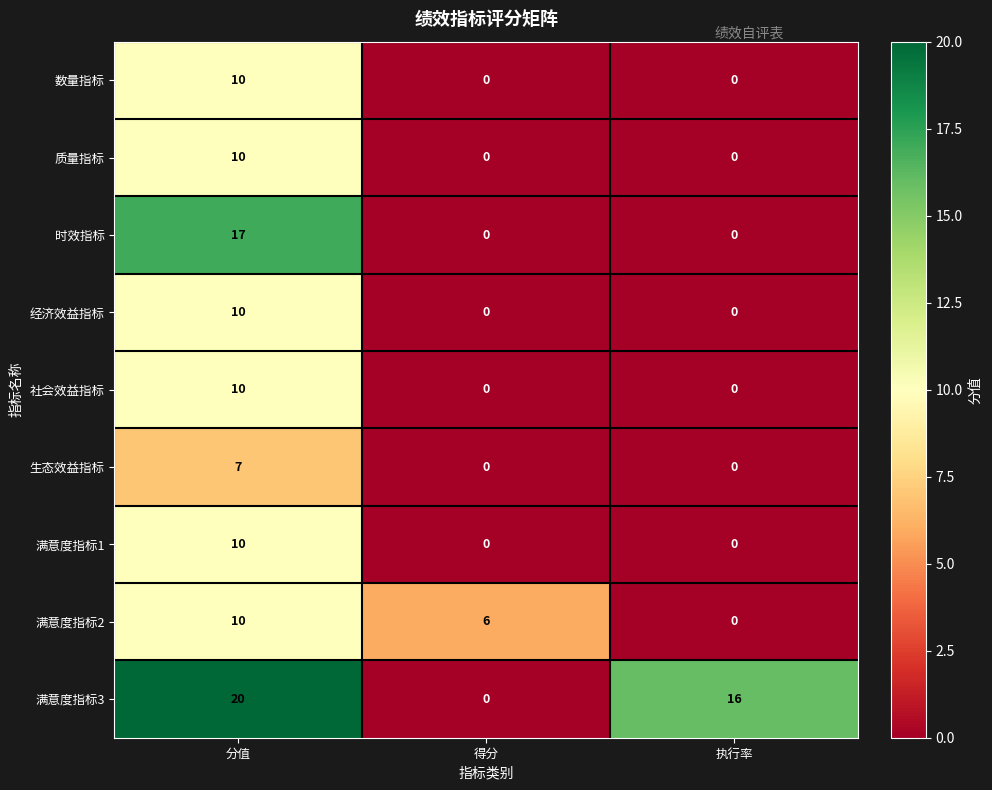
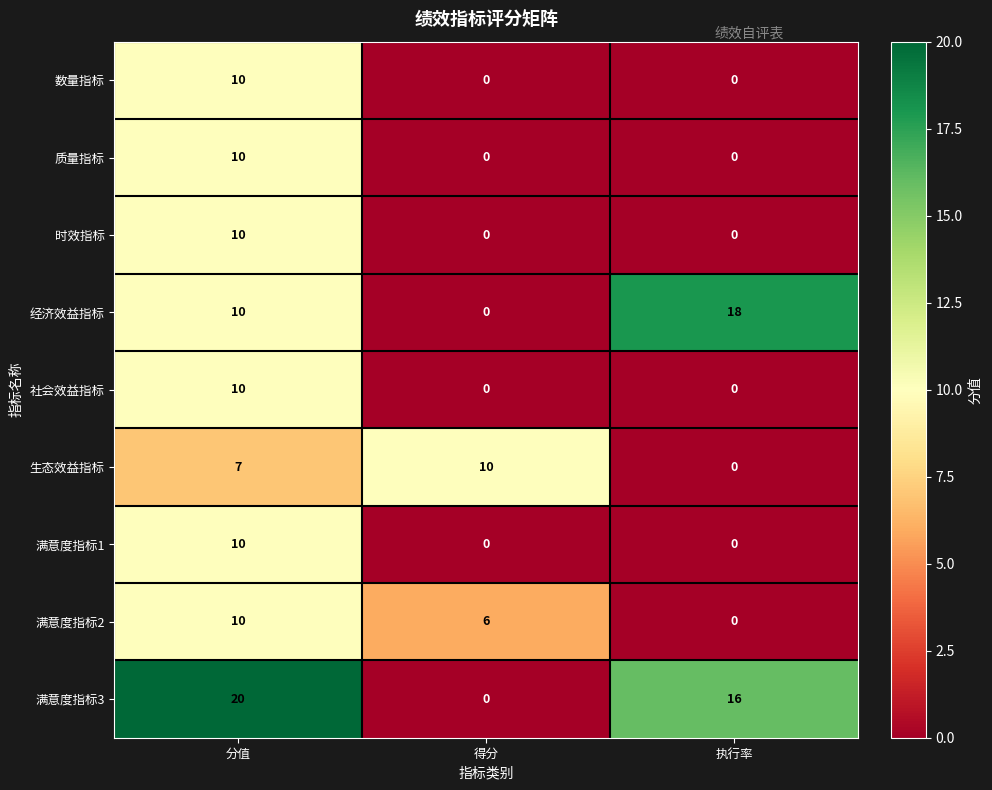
时效指标, 分值: 17 -> 10
经济效益指标, 执行率: 0 -> 18
生态效益指标, 得分: 0 -> 10
